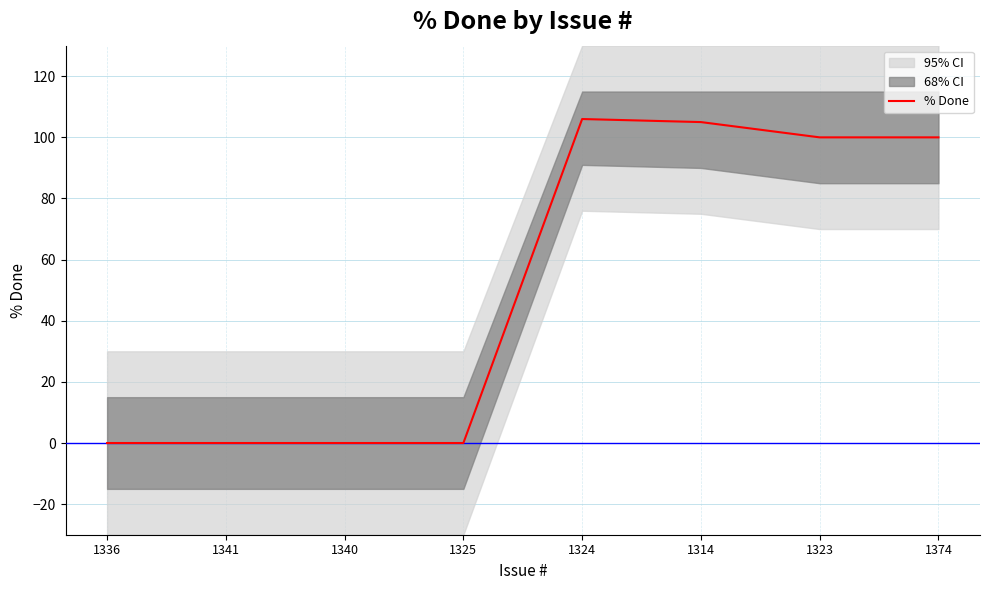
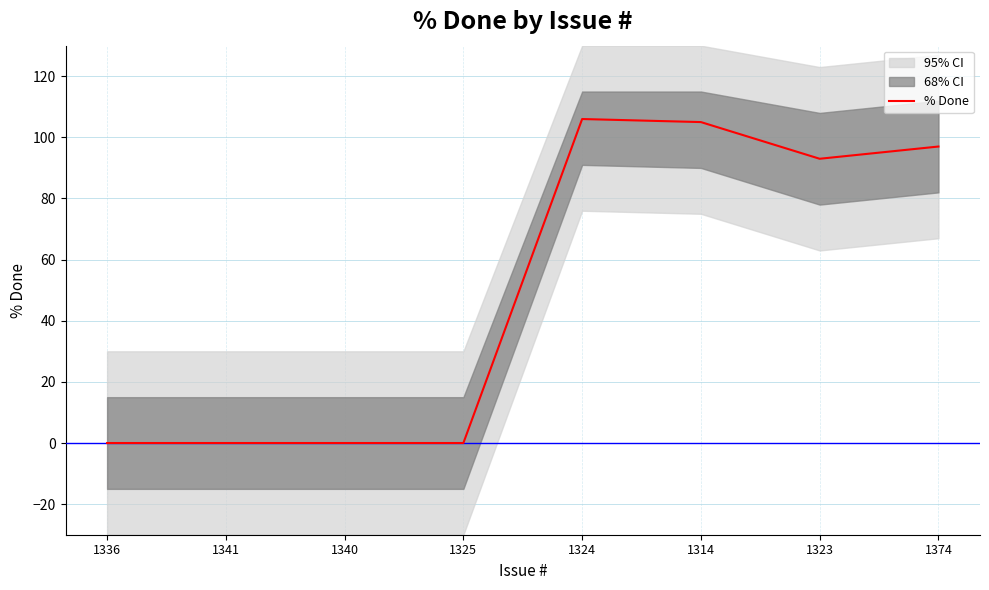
% Done, 1323: 100 -> 93
% Done, 1374: 100 -> 97
